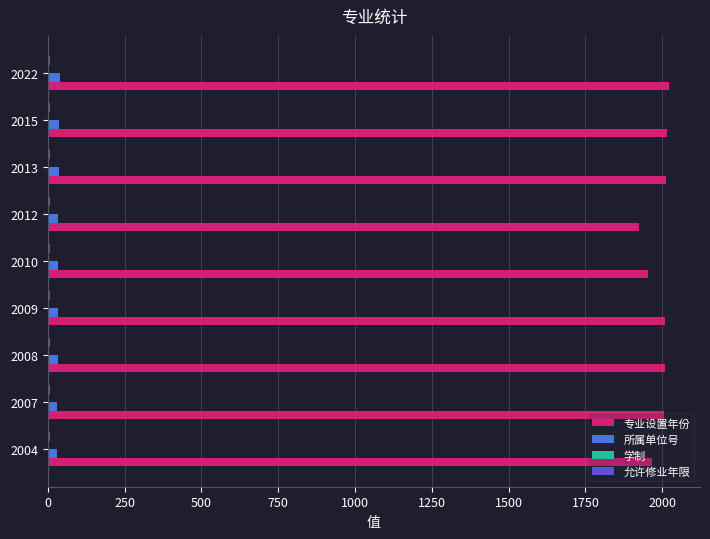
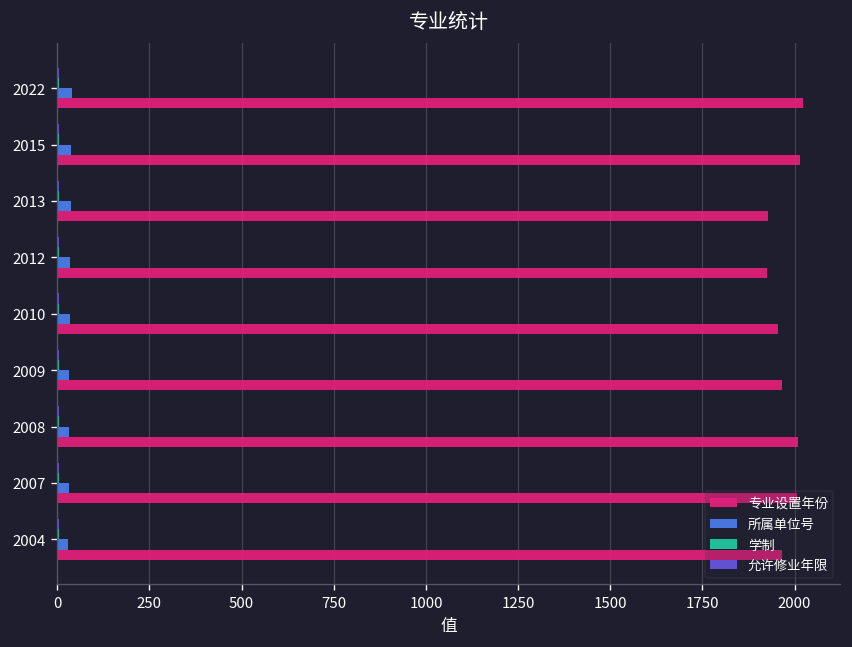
专业设置年份, 2013: 2010 -> 1930
专业设置年份, 2009: 2010 -> 1970
